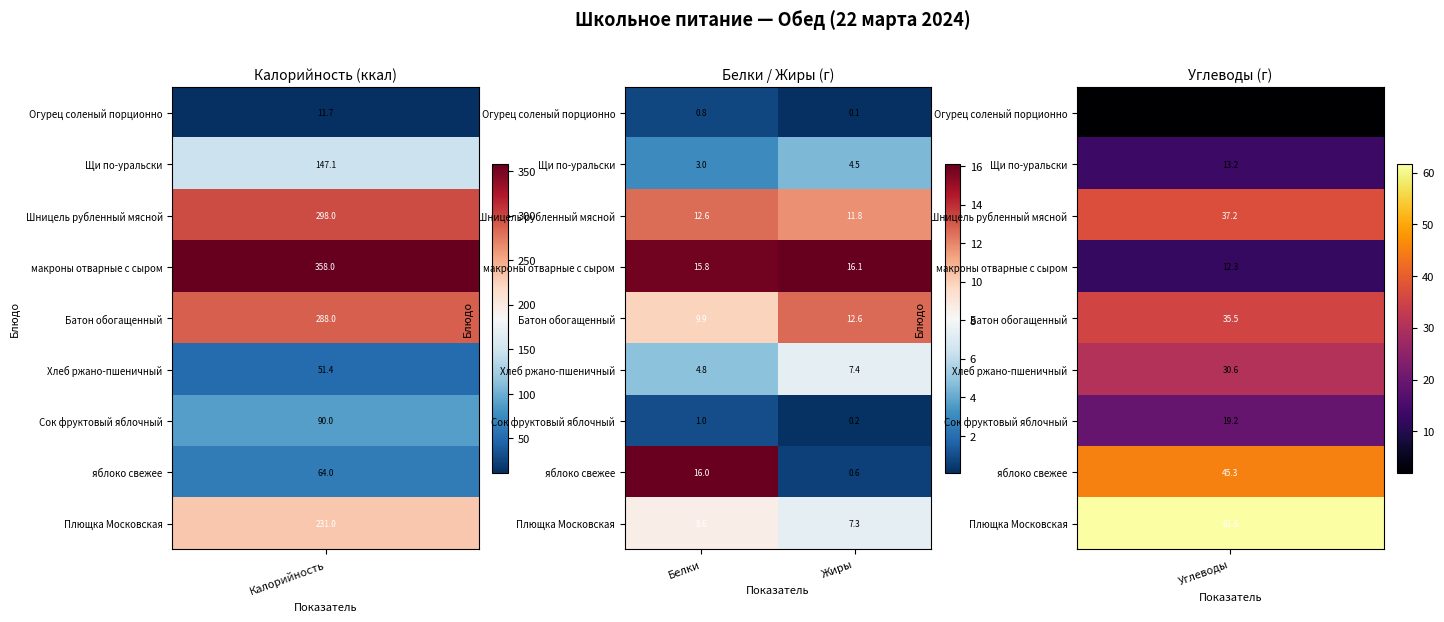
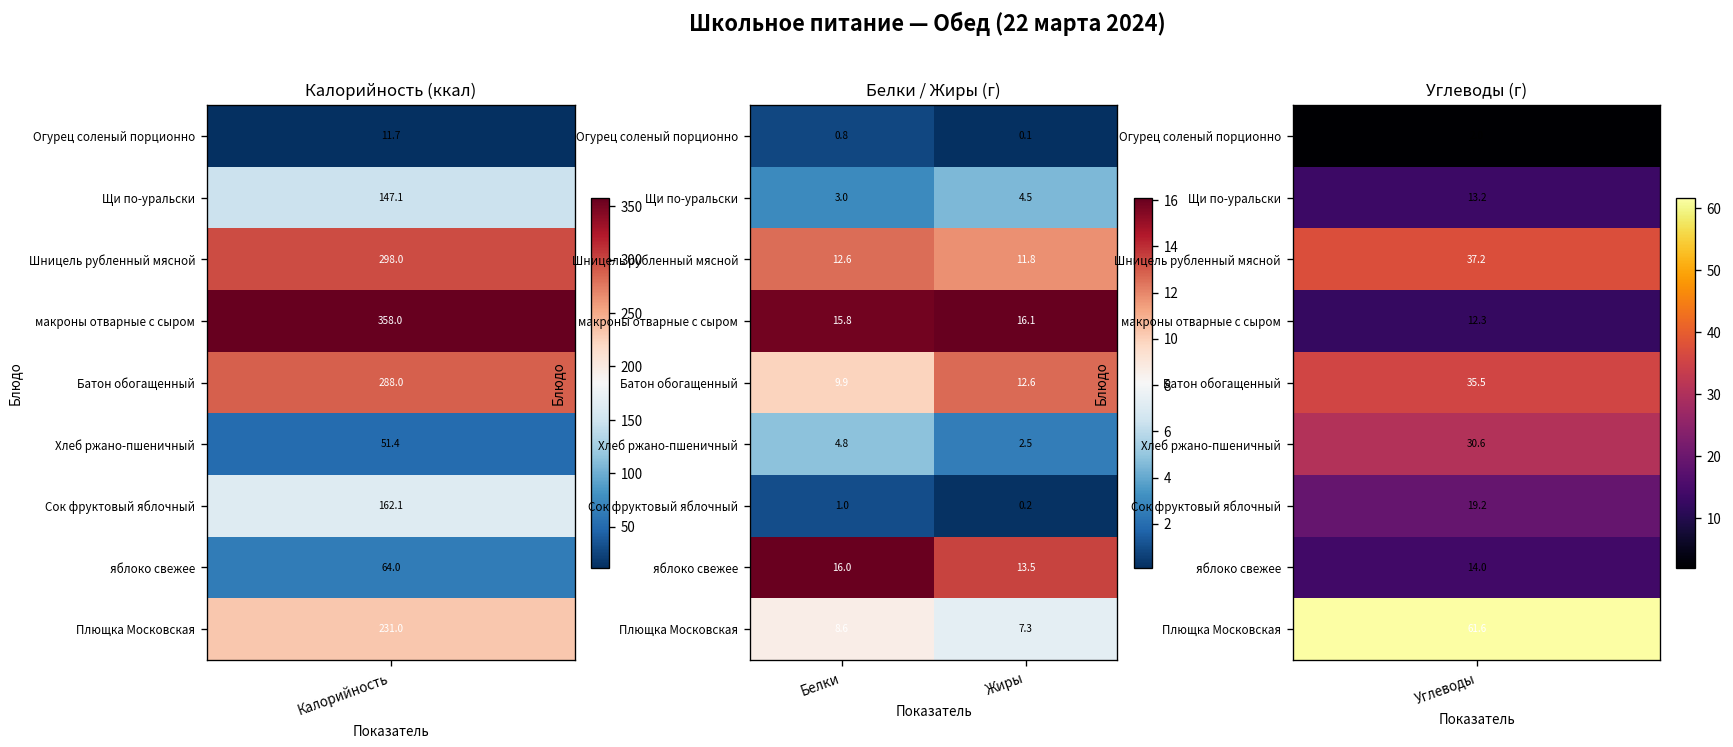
Калорийность (ккал), Сок фруктовый яблочный, Калорийность: 90.0 -> 162.1
Белки / Жиры (г), Хлеб ржано-пшеничный, Жиры: 7.4 -> 2.5
Белки / Жиры (г), яблоко свежее, Жиры: 0.6 -> 13.5
Углеводы (г), яблоко свежее, Углеводы: 45.3 -> 14.0
